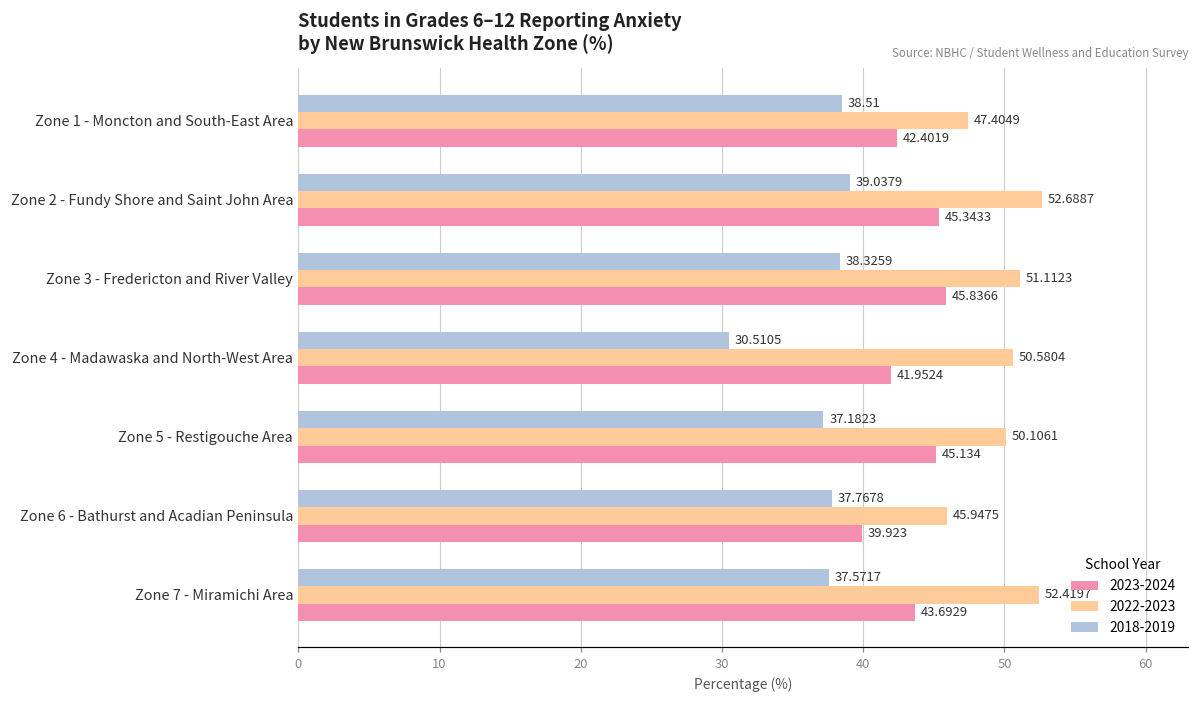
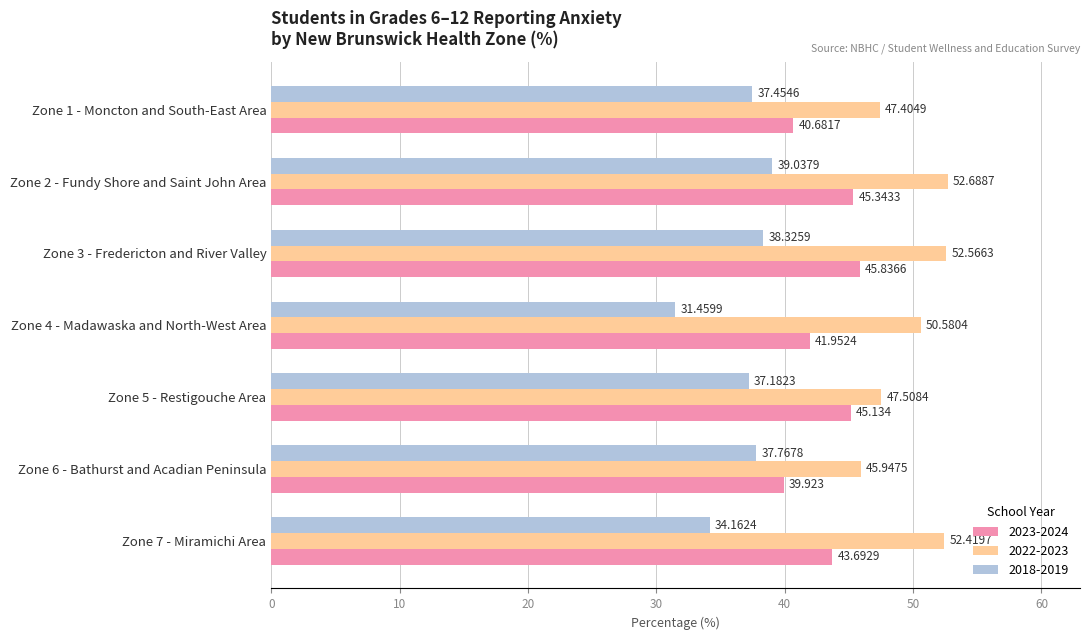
2018-2019, Zone 1 - Moncton and South-East Area: 38.51 -> 37.4546
2023-2024, Zone 1 - Moncton and South-East Area: 42.4019 -> 40.6817
2022-2023, Zone 3 - Fredericton and River Valley: 51.1123 -> 52.5663
2018-2019, Zone 4 - Madawaska and North-West Area: 30.5105 -> 31.4599
2022-2023, Zone 5 - Restigouche Area: 50.1061 -> 47.5084
2018-2019, Zone 7 - Miramichi Area: 37.5717 -> 34.1624
